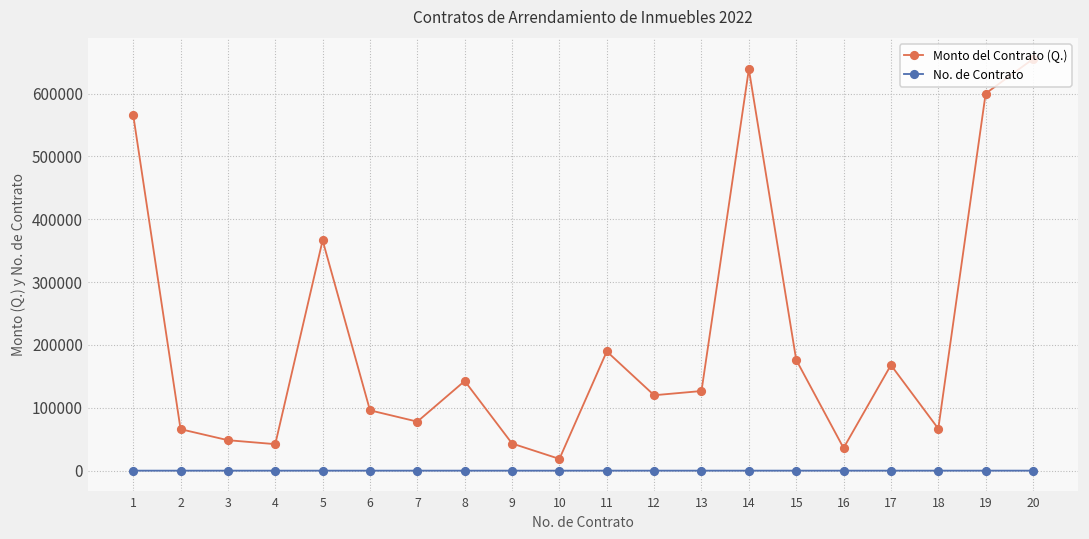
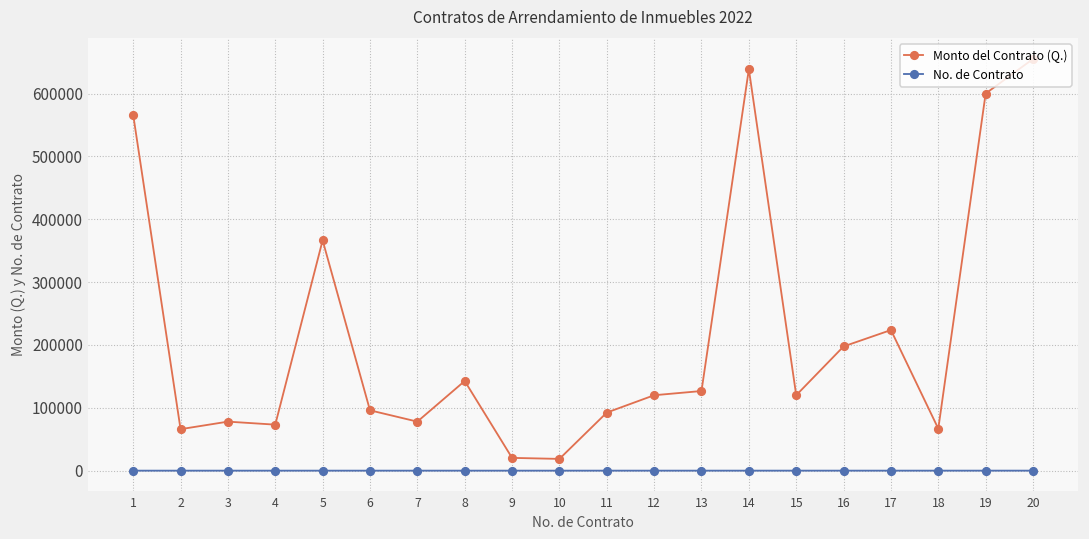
Monto del Contrato (Q.), 3: 50000 -> 80000
Monto del Contrato (Q.), 4: 40000 -> 70000
Monto del Contrato (Q.), 9: 40000 -> 20000
Monto del Contrato (Q.), 11: 190000 -> 90000
Monto del Contrato (Q.), 15: 180000 -> 120000
Monto del Contrato (Q.), 16: 40000 -> 200000
Monto del Contrato (Q.), 17: 170000 -> 220000
